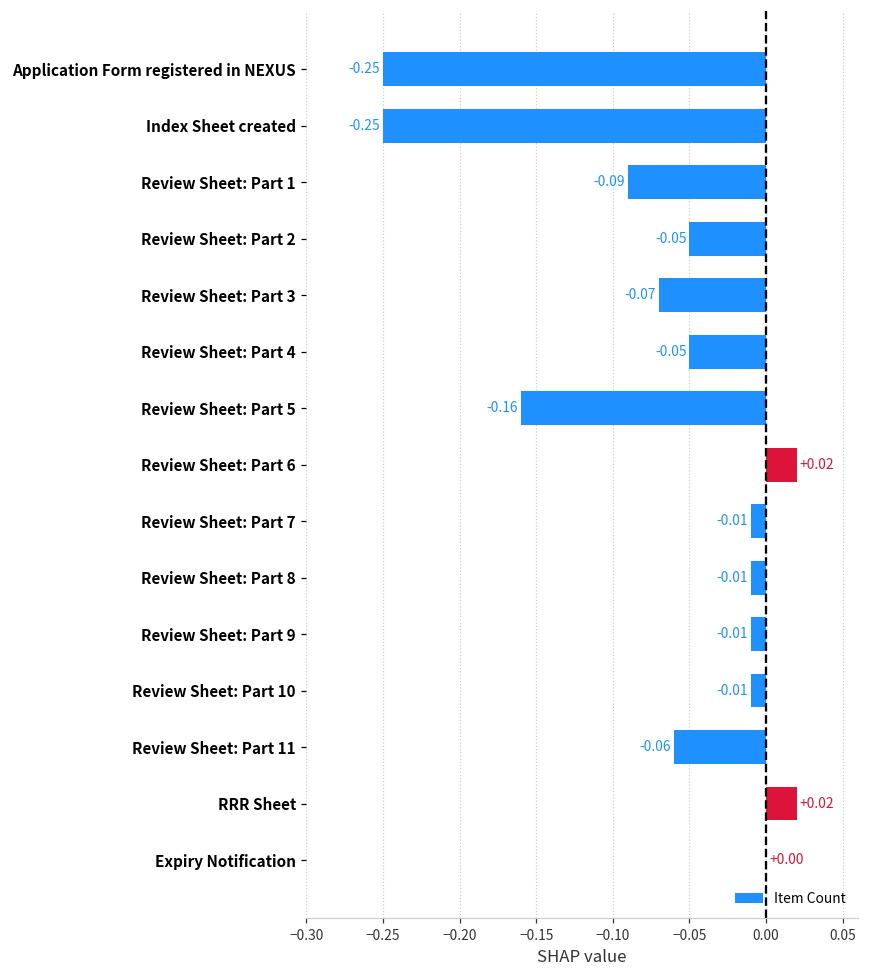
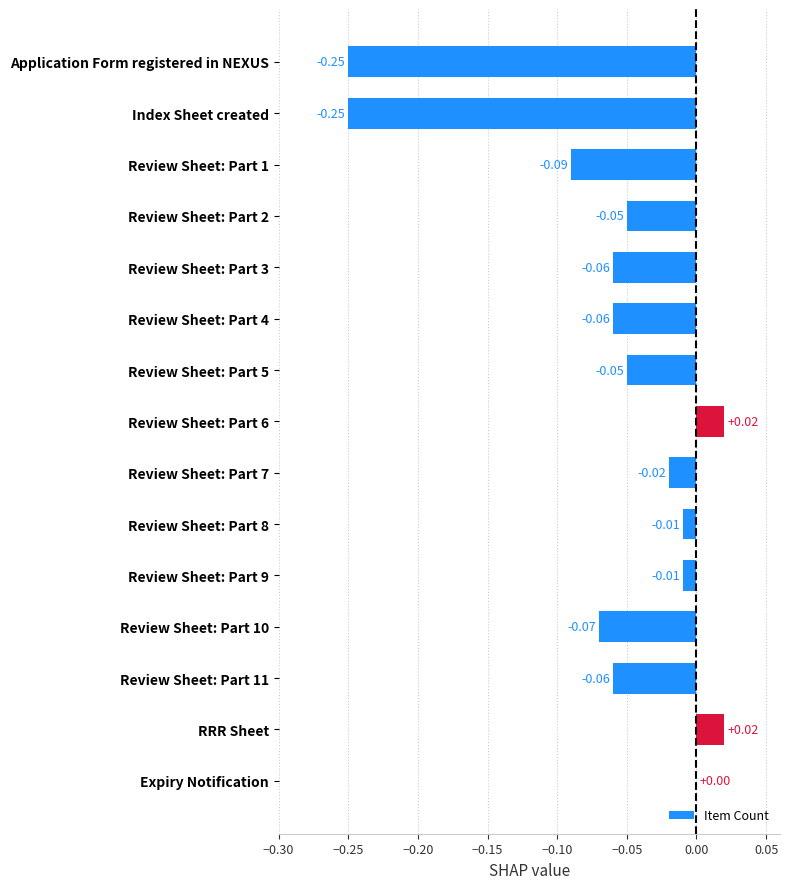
Review Sheet: Part 3: -0.07 -> -0.06
Review Sheet: Part 4: -0.05 -> -0.06
Review Sheet: Part 5: -0.16 -> -0.05
Review Sheet: Part 7: -0.01 -> -0.02
Review Sheet: Part 10: -0.01 -> -0.07
